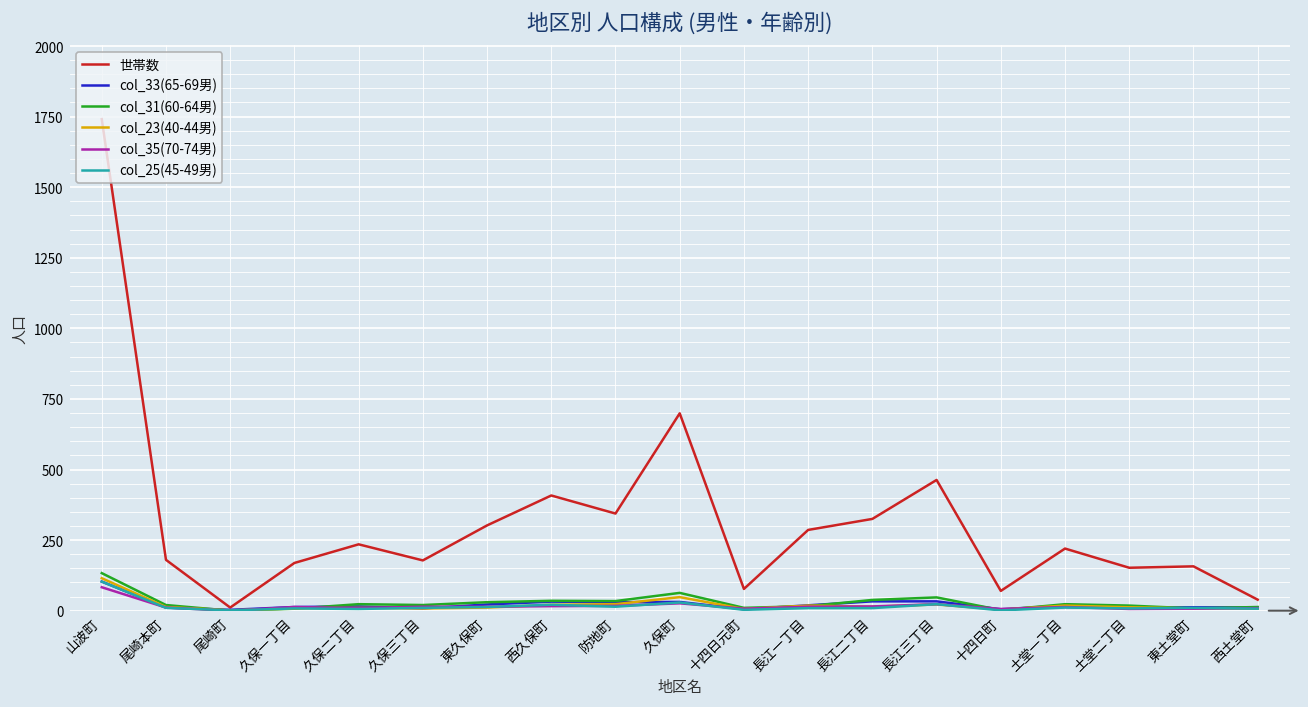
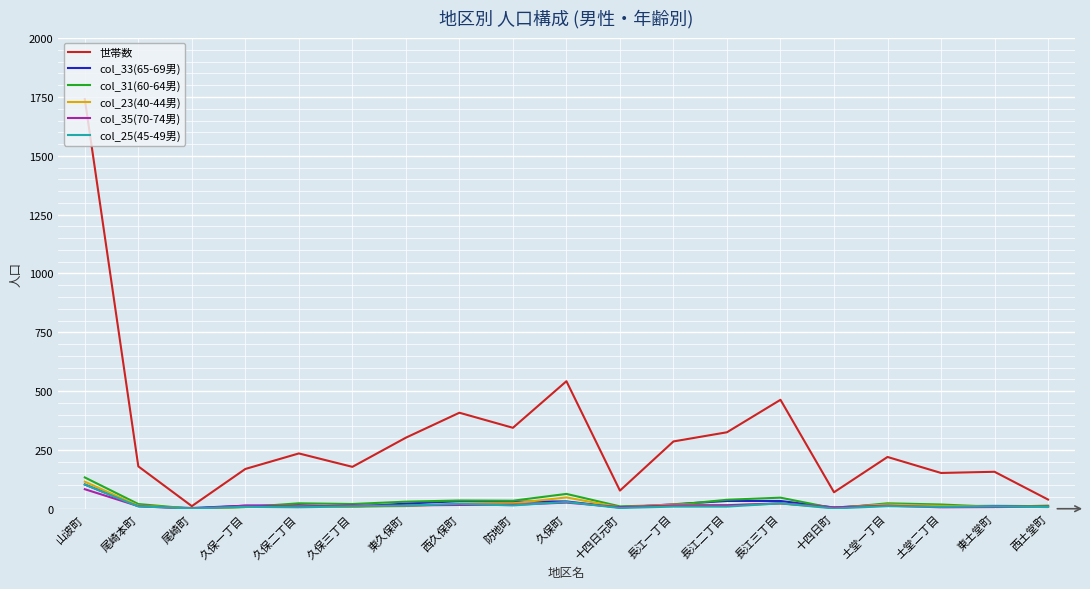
世帯数, 久保町: 700 -> 540
